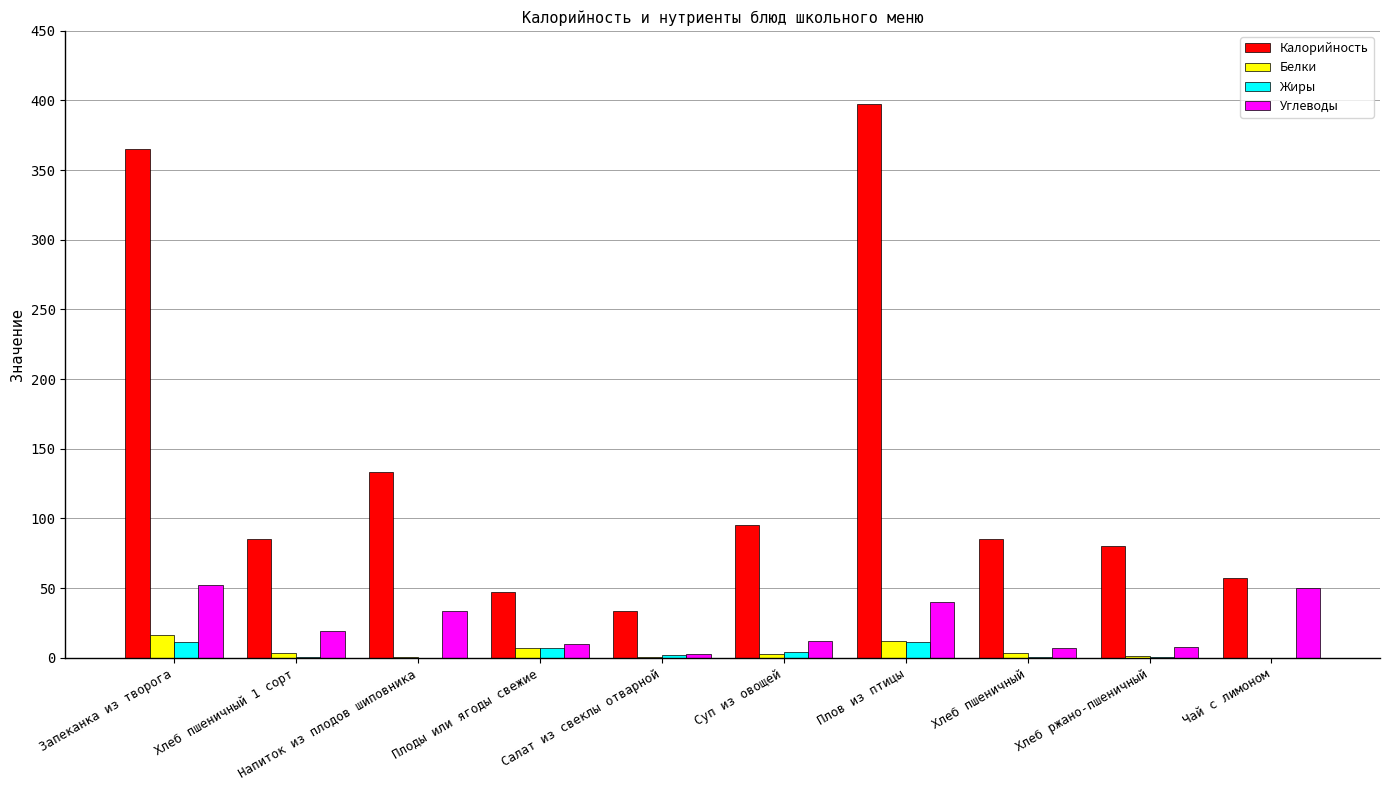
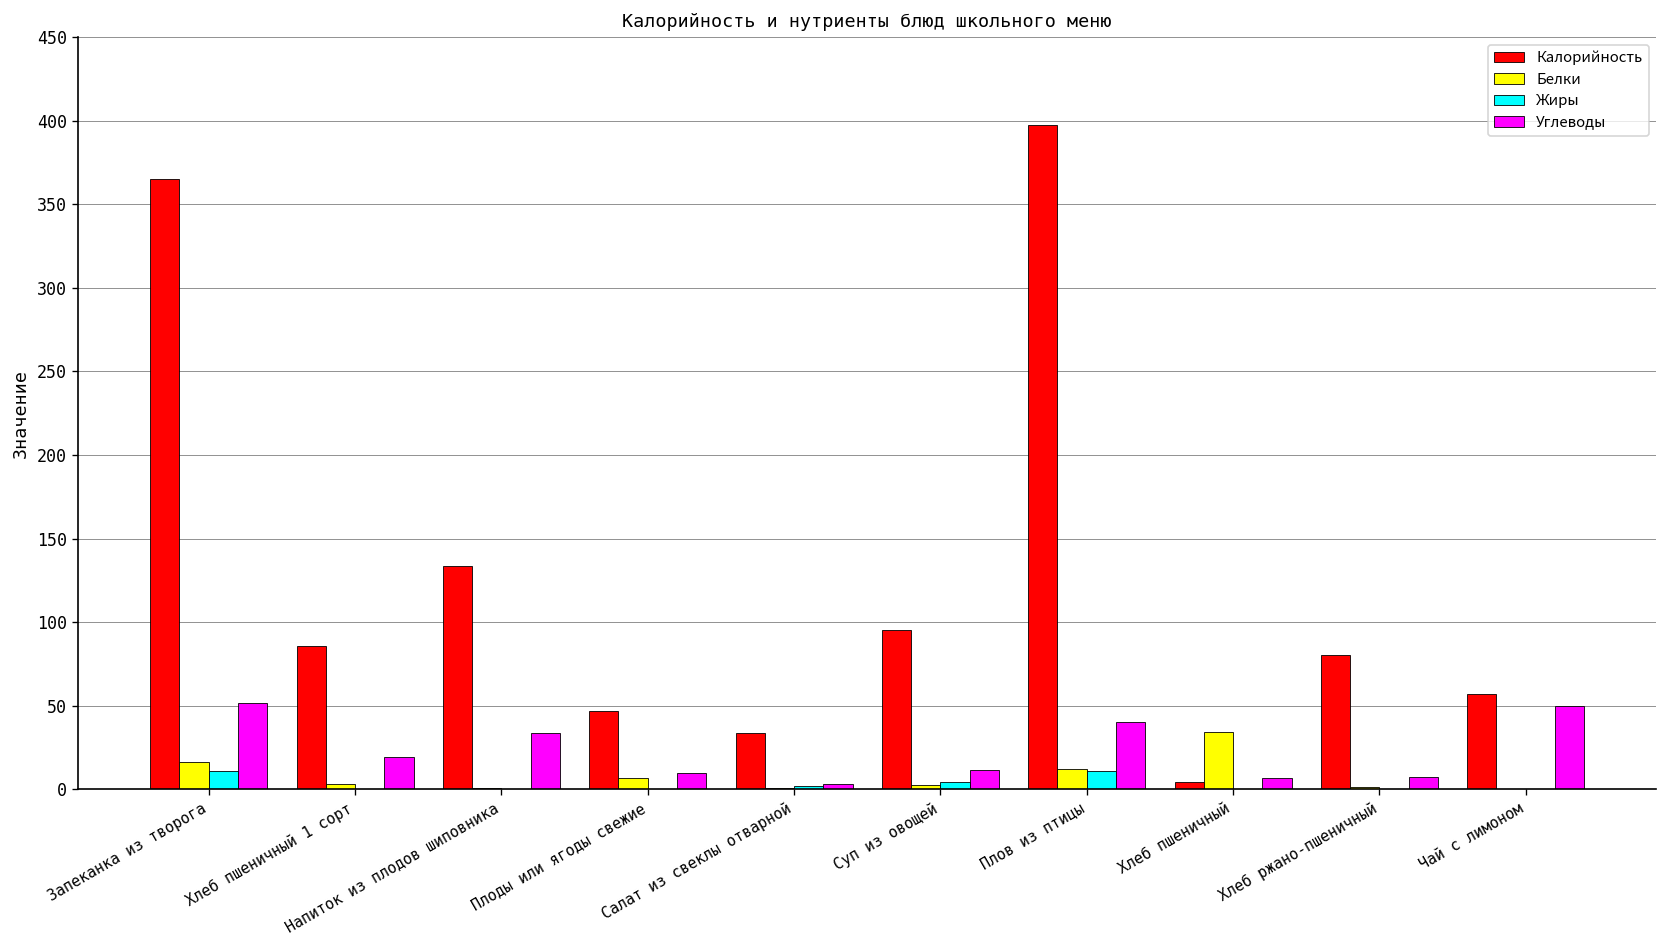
Жиры, Плоды или ягоды свежие: 7 -> 0
Калорийность, Хлеб пшеничный: 85 -> 4
Белки, Хлеб пшеничный: 3 -> 34
